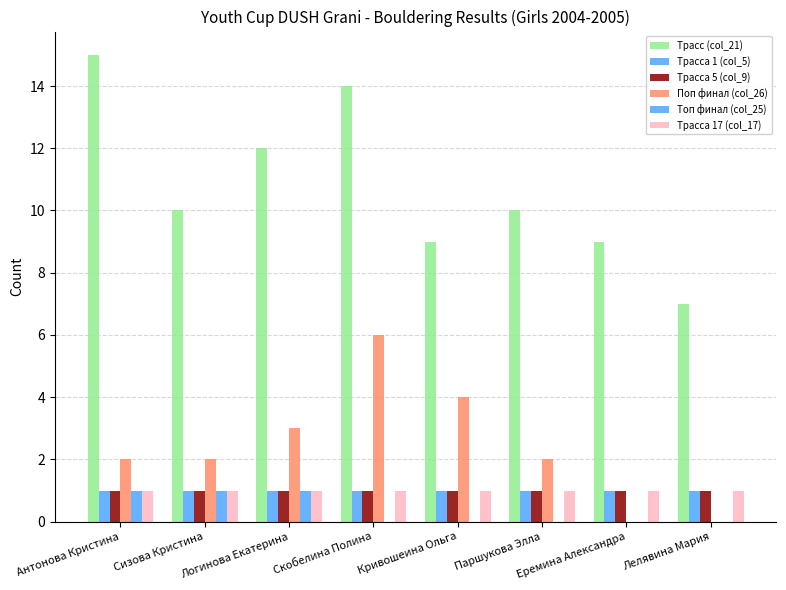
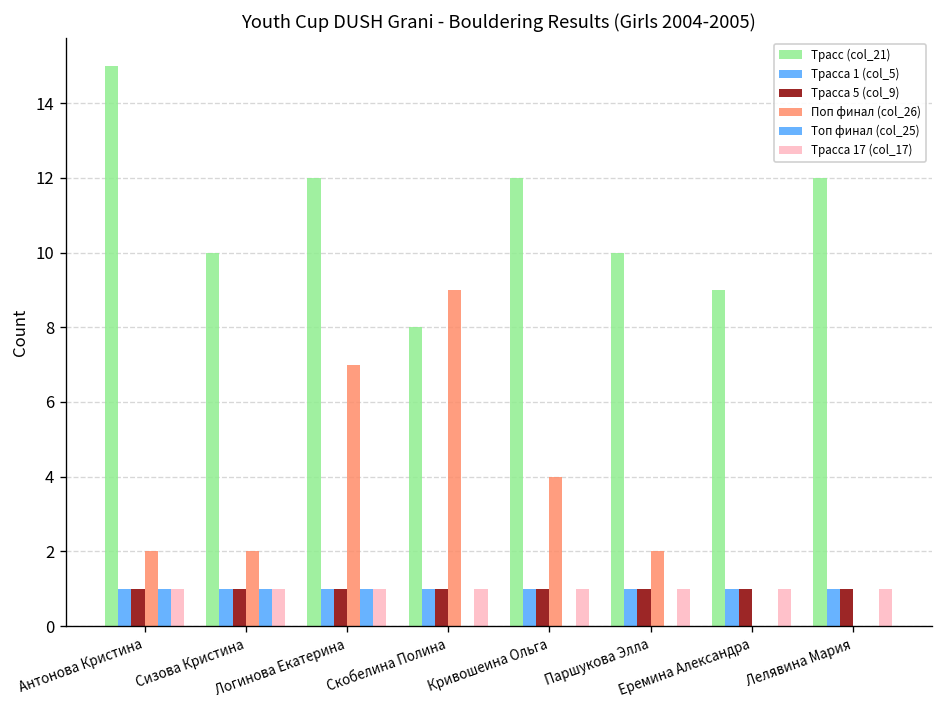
Поп финал (col_26), Логинова Екатерина: 3 -> 7
Трасс (col_21), Скобелина Полина: 14 -> 8
Поп финал (col_26), Скобелина Полина: 6 -> 9
Трасс (col_21), Кривошеина Ольга: 9 -> 12
Трасс (col_21), Лелявина Мария: 7 -> 12
